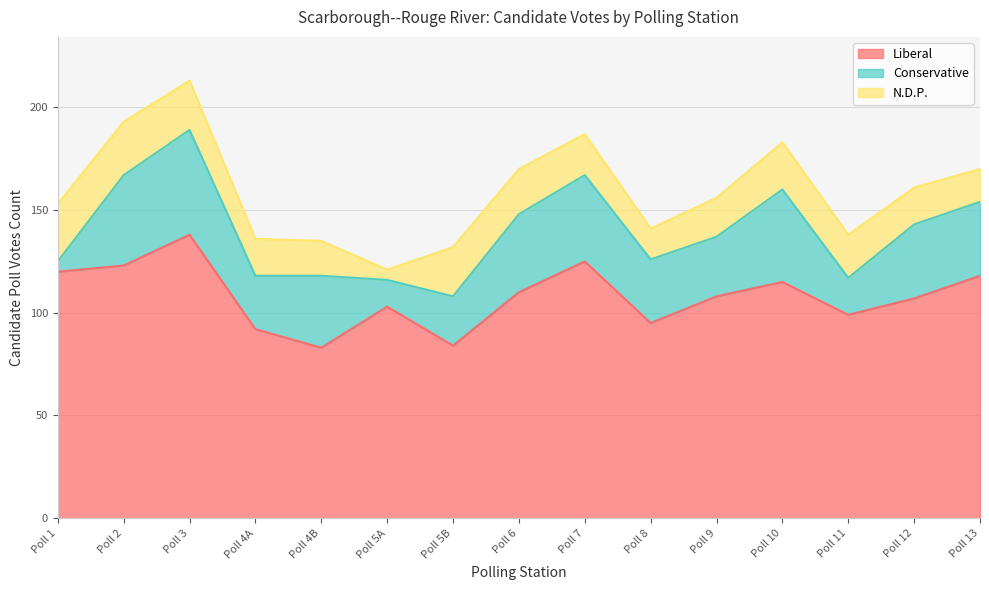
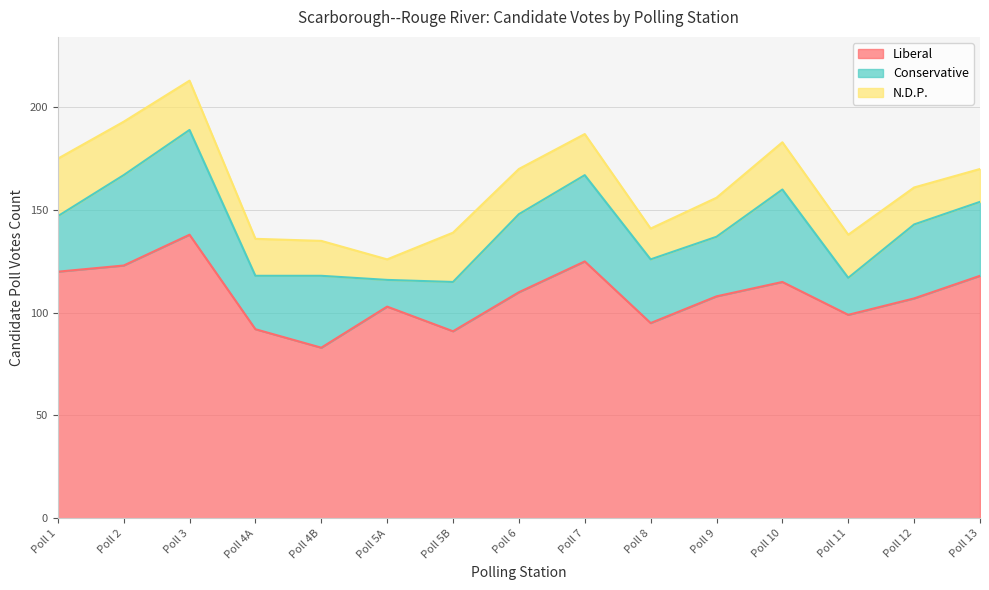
Conservative, Poll 1: 5 -> 27
N.D.P., Poll 5A: 5 -> 10
Liberal, Poll 5B: 84 -> 91
